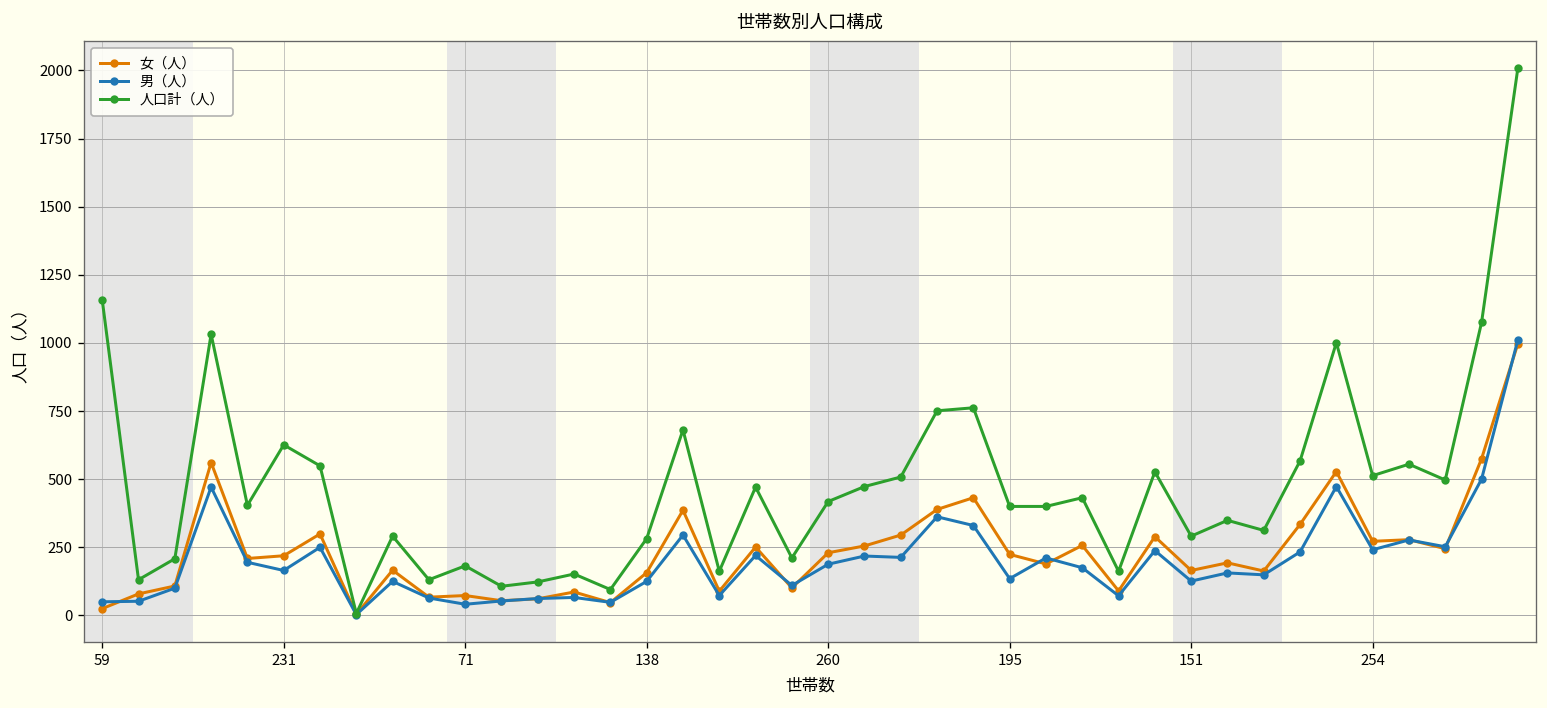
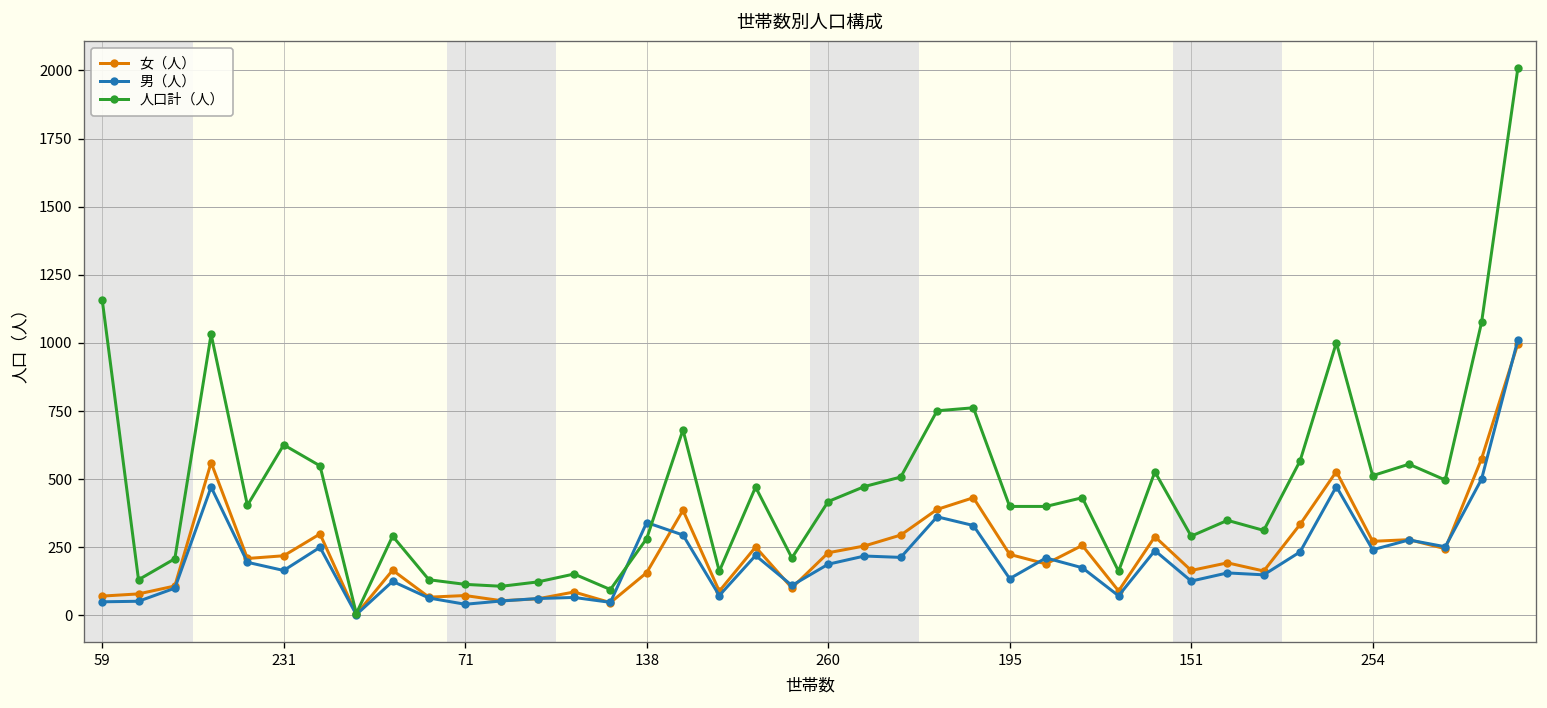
女（人）, 59: 30 -> 70
人口計（人）, 71: 180 -> 110
男（人）, 138: 130 -> 340
